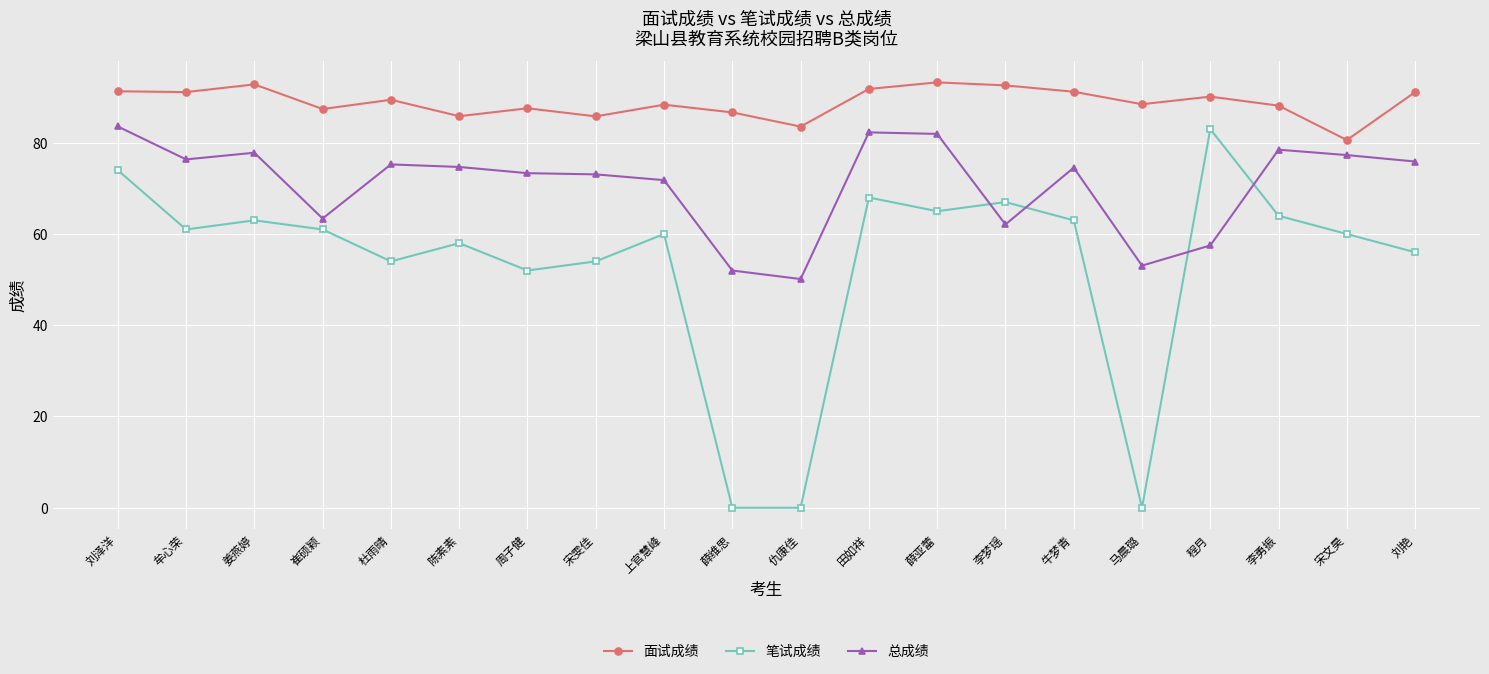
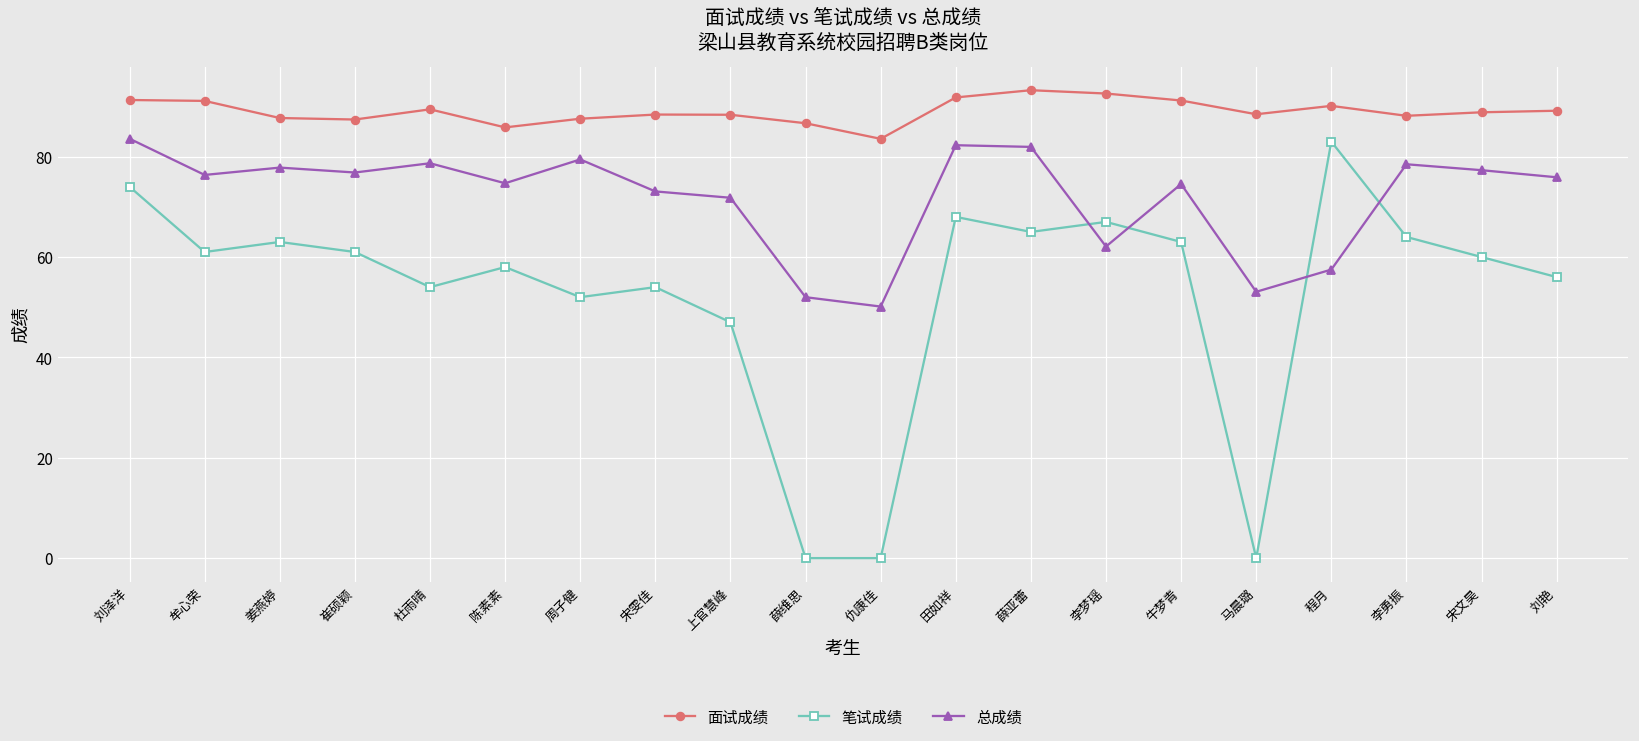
面试成绩, 姜燕婷: 93 -> 88
总成绩, 崔硕颖: 63 -> 77
总成绩, 杜雨晴: 75 -> 79
总成绩, 周子健: 73 -> 79
面试成绩, 宋雯佳: 86 -> 88
笔试成绩, 上官慧峰: 60 -> 47
面试成绩, 宋文昊: 81 -> 89
面试成绩, 刘艳: 91 -> 89
